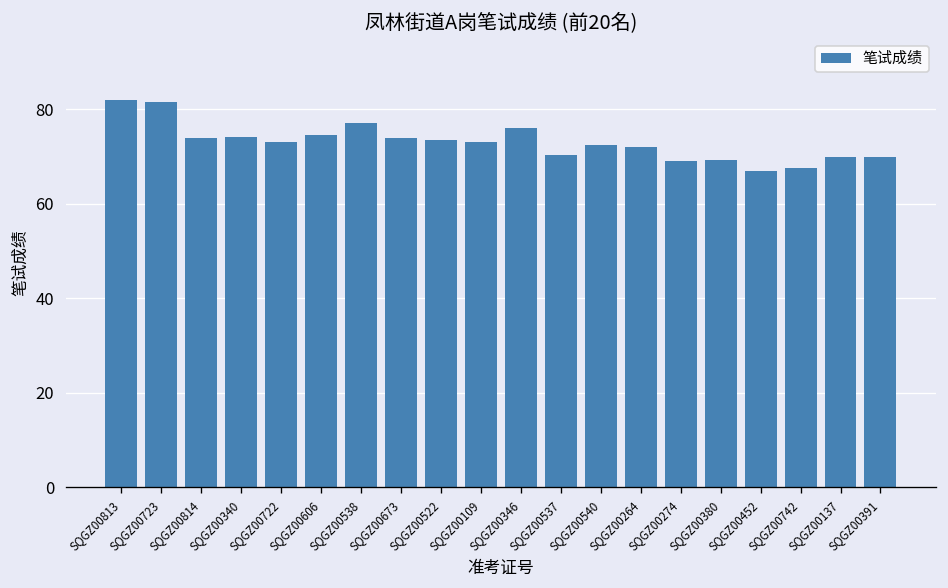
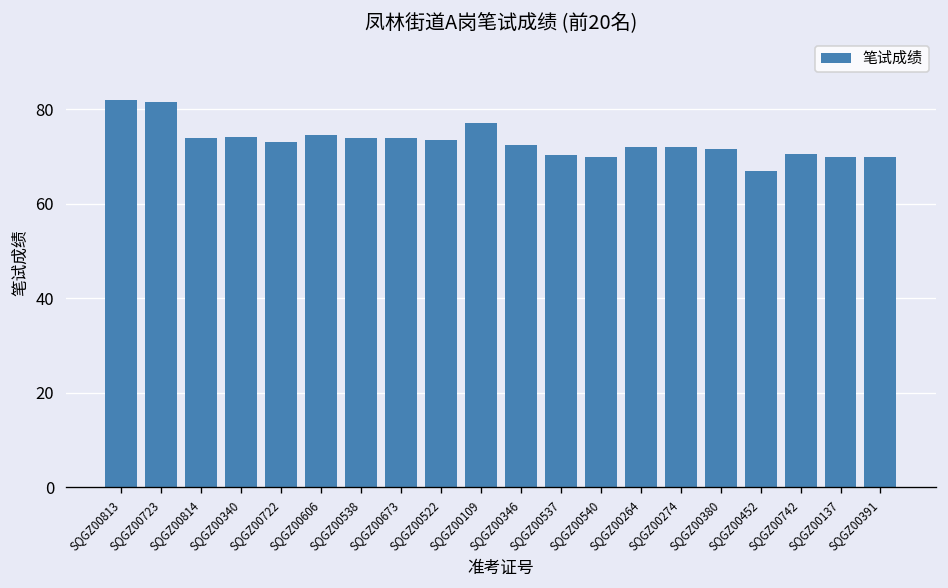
SQGZ00538: 77 -> 74
SQGZ00109: 73 -> 77
SQGZ00346: 76 -> 73
SQGZ00540: 73 -> 70
SQGZ00274: 69 -> 72
SQGZ00380: 69 -> 72
SQGZ00742: 68 -> 71
